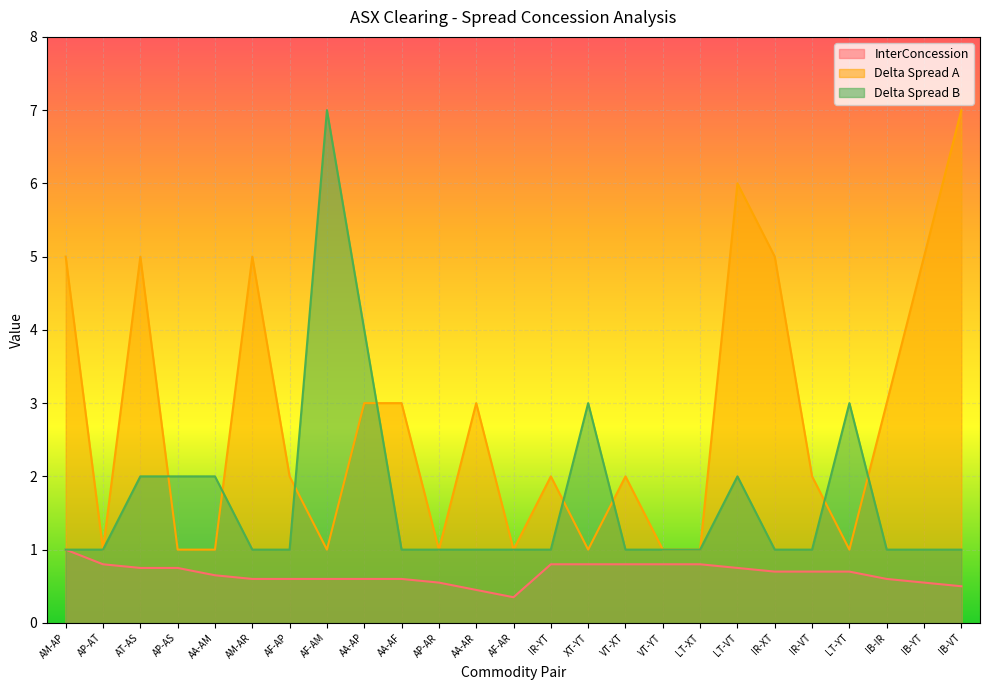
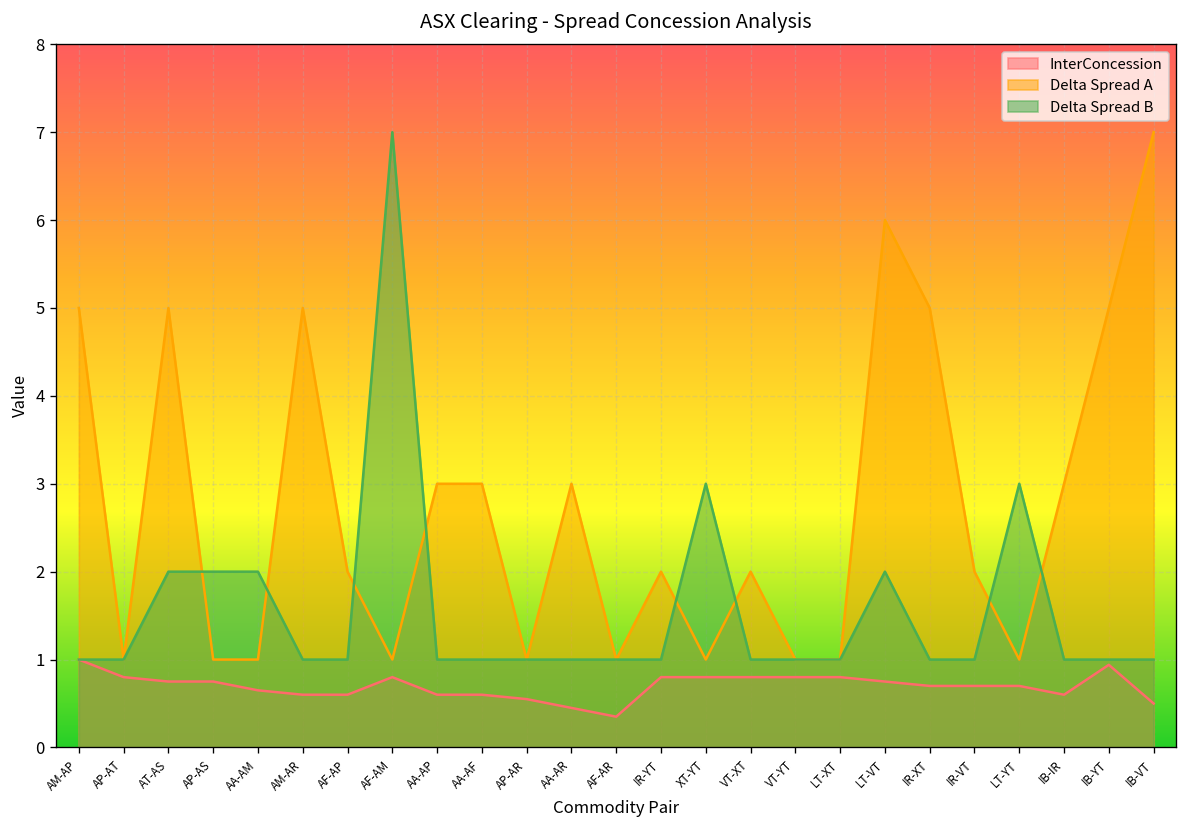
InterConcession, AF-AM: 0.6 -> 0.8
Delta Spread B, AA-AP: 4 -> 1
InterConcession, IB-YT: 0.6 -> 0.9
